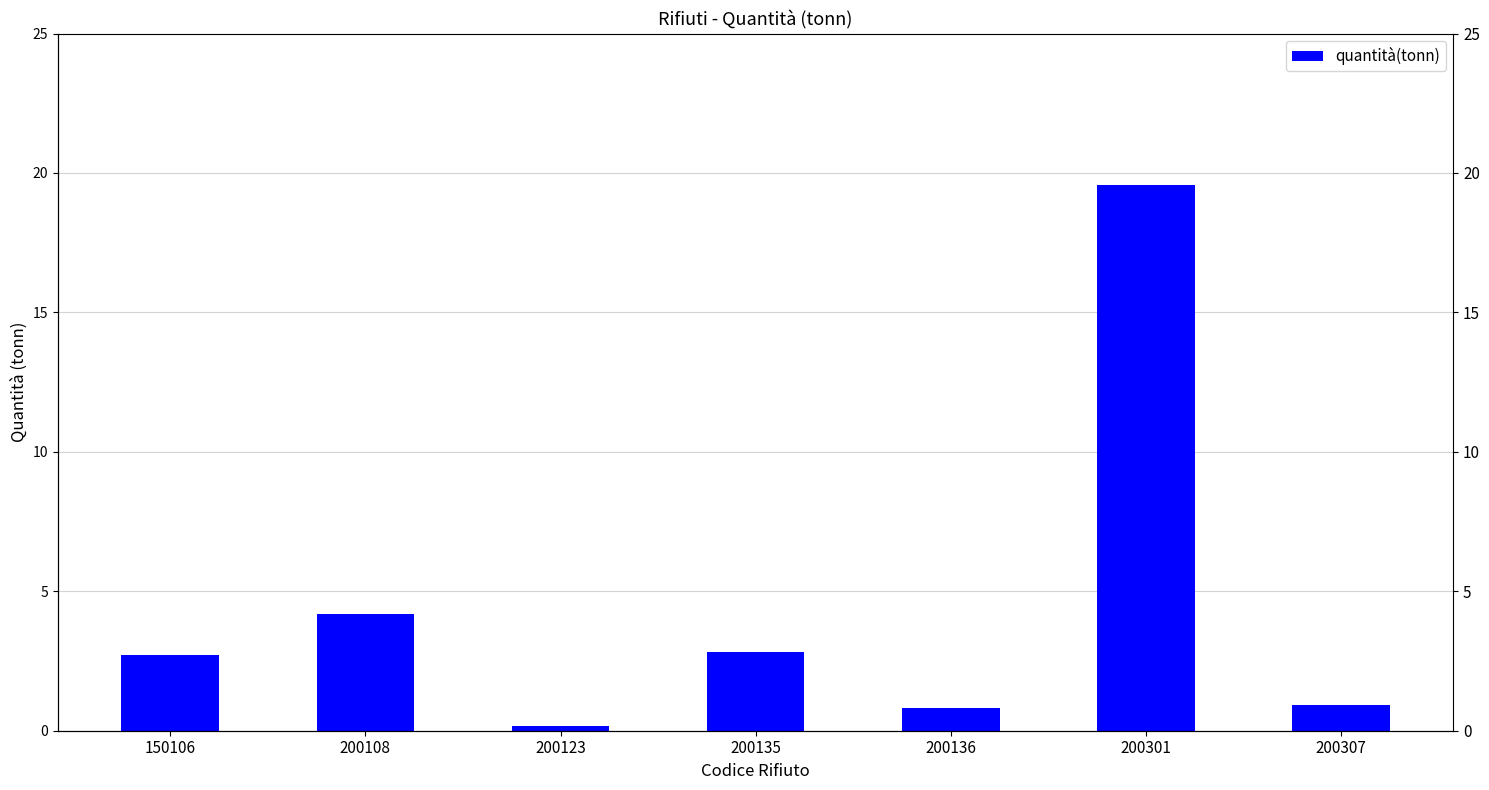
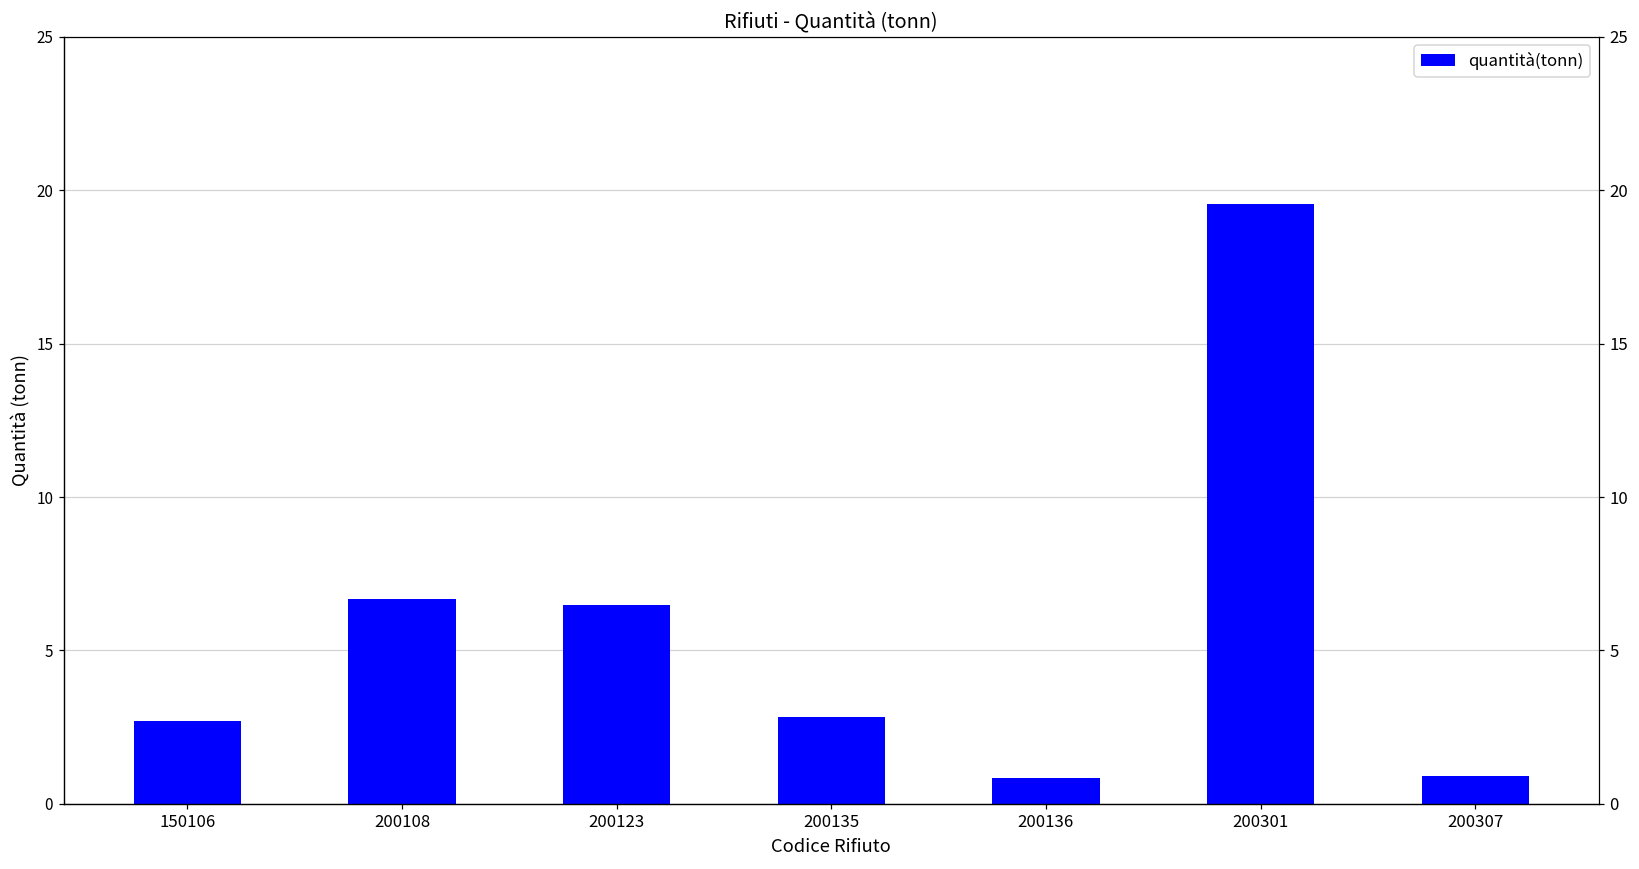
200108: 4.2 -> 6.7
200123: 0.2 -> 6.5
